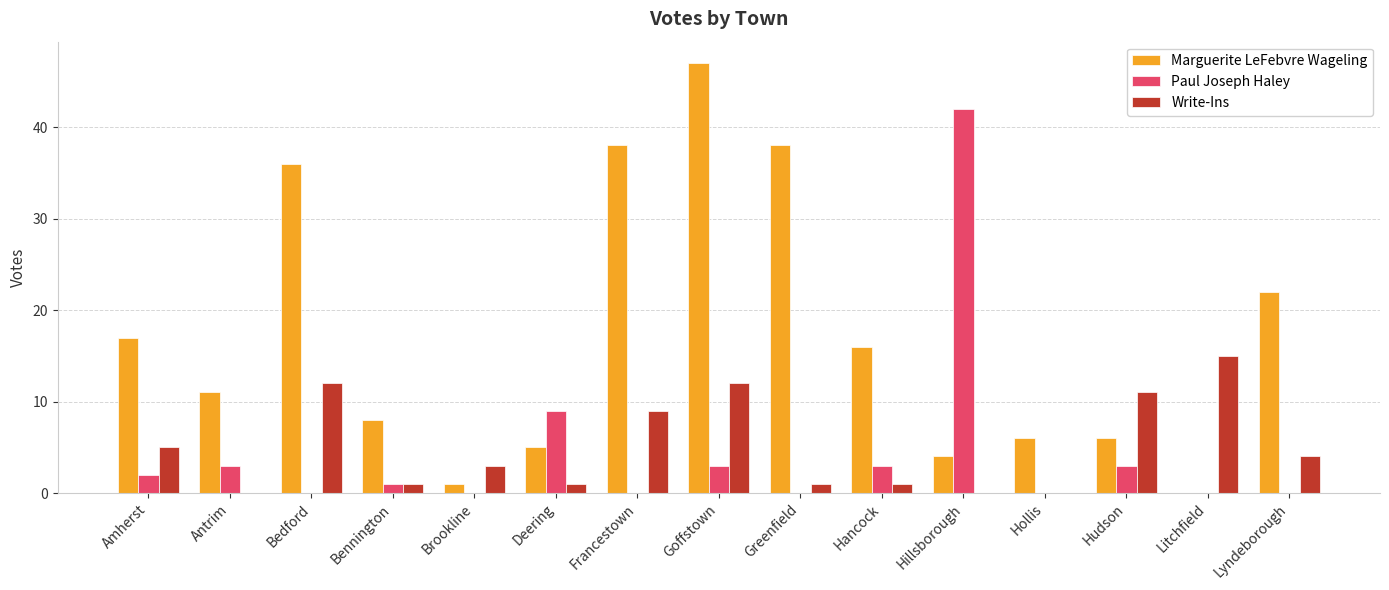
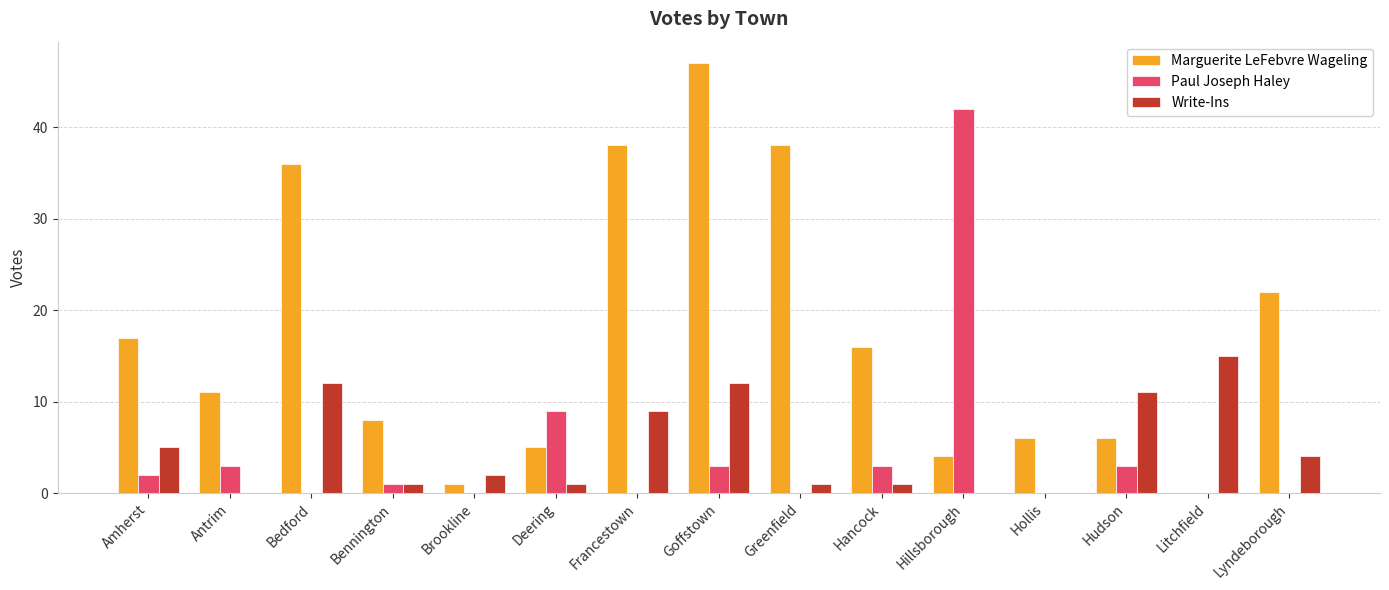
Write-Ins, Brookline: 3 -> 2
